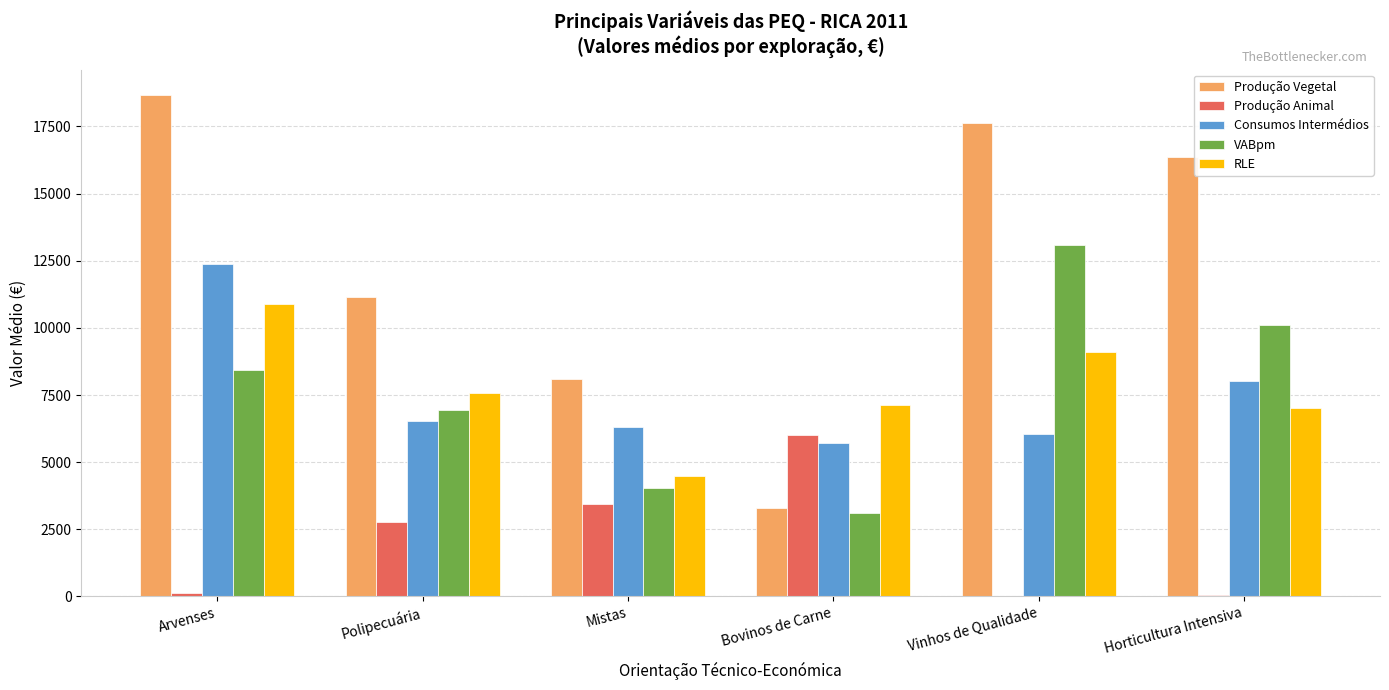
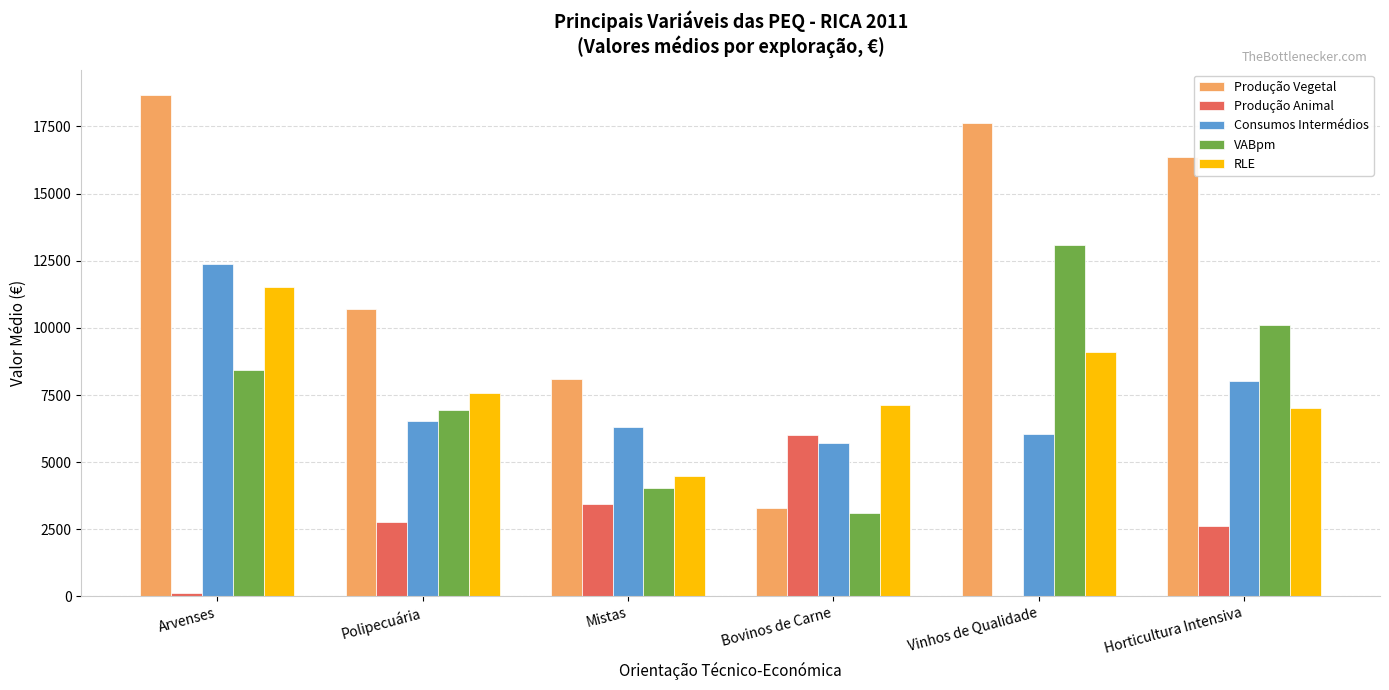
RLE, Arvenses: 10900 -> 11500
Produção Vegetal, Polipecuária: 11100 -> 10700
Produção Animal, Horticultura Intensiva: 0 -> 2600
